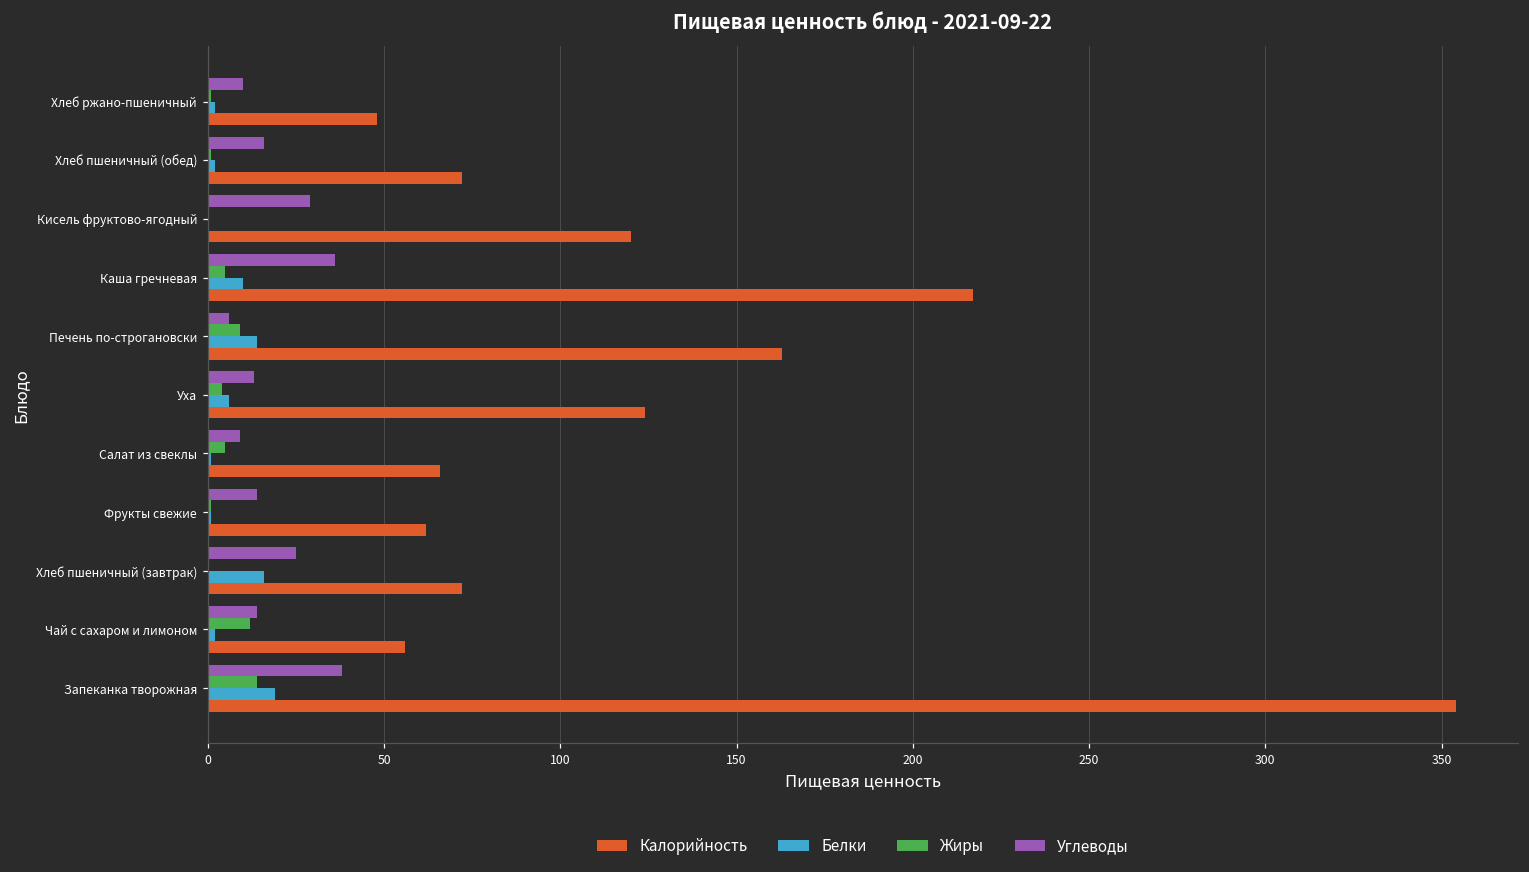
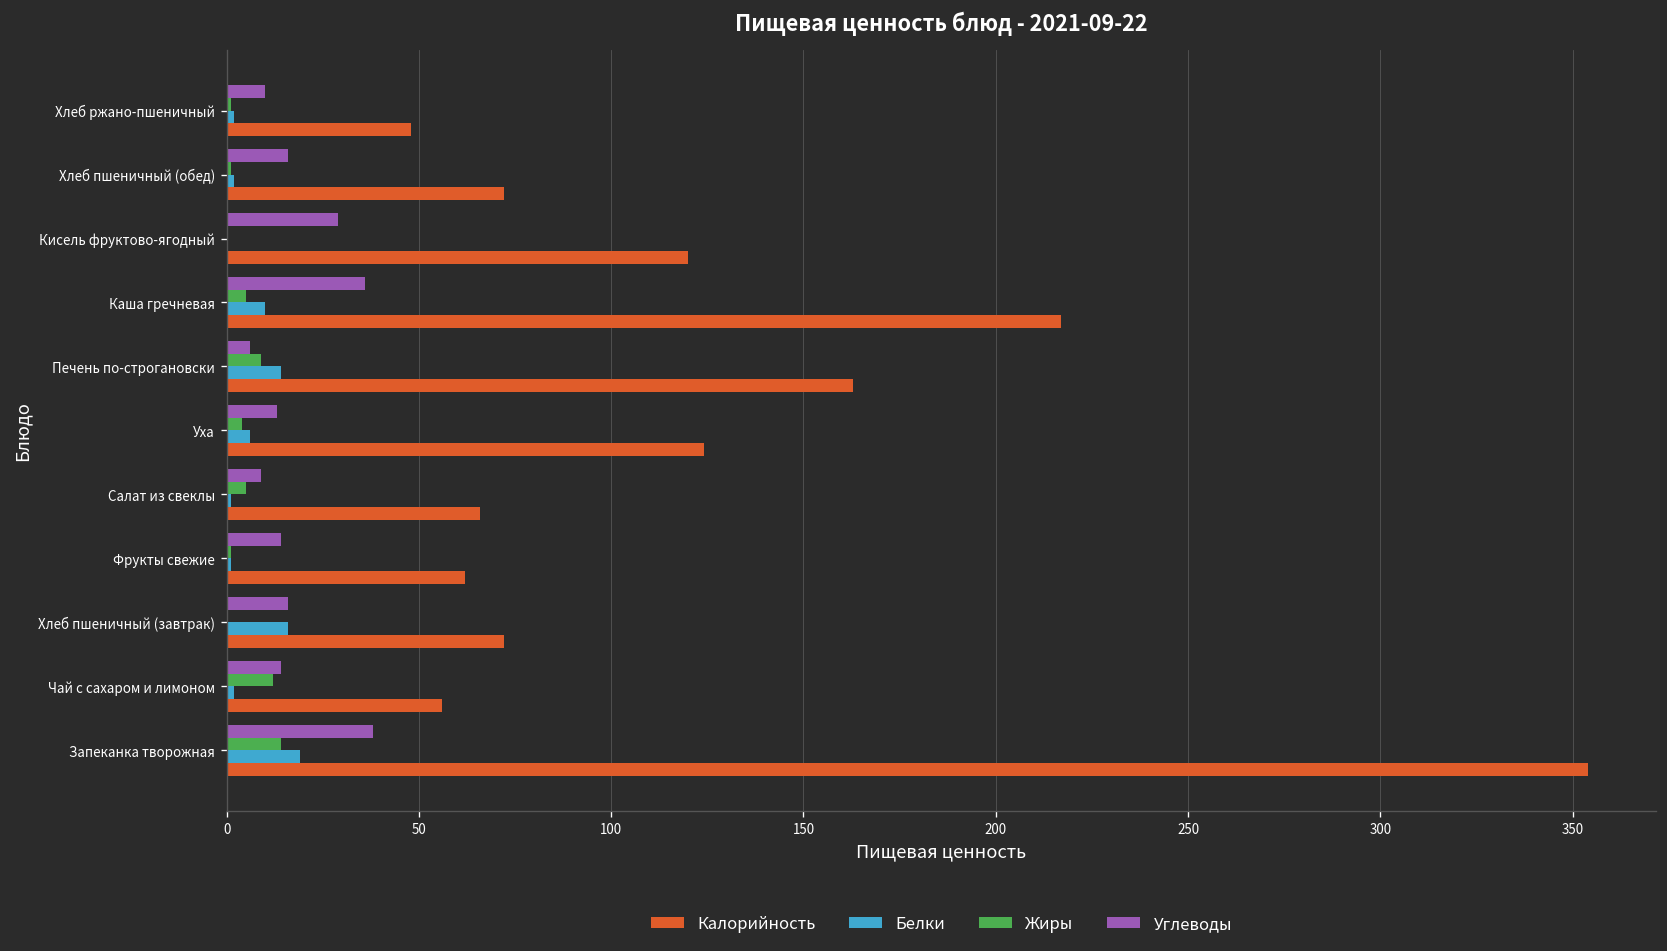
Углеводы, Хлеб пшеничный (завтрак): 25 -> 16
